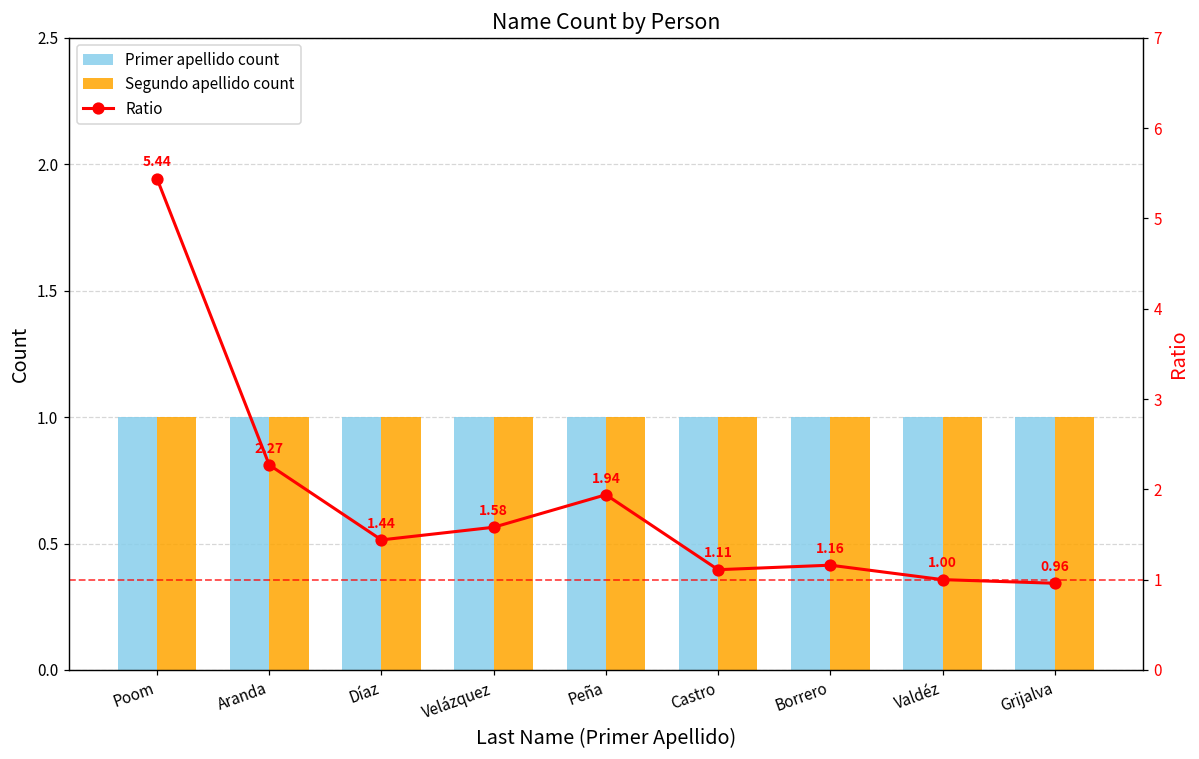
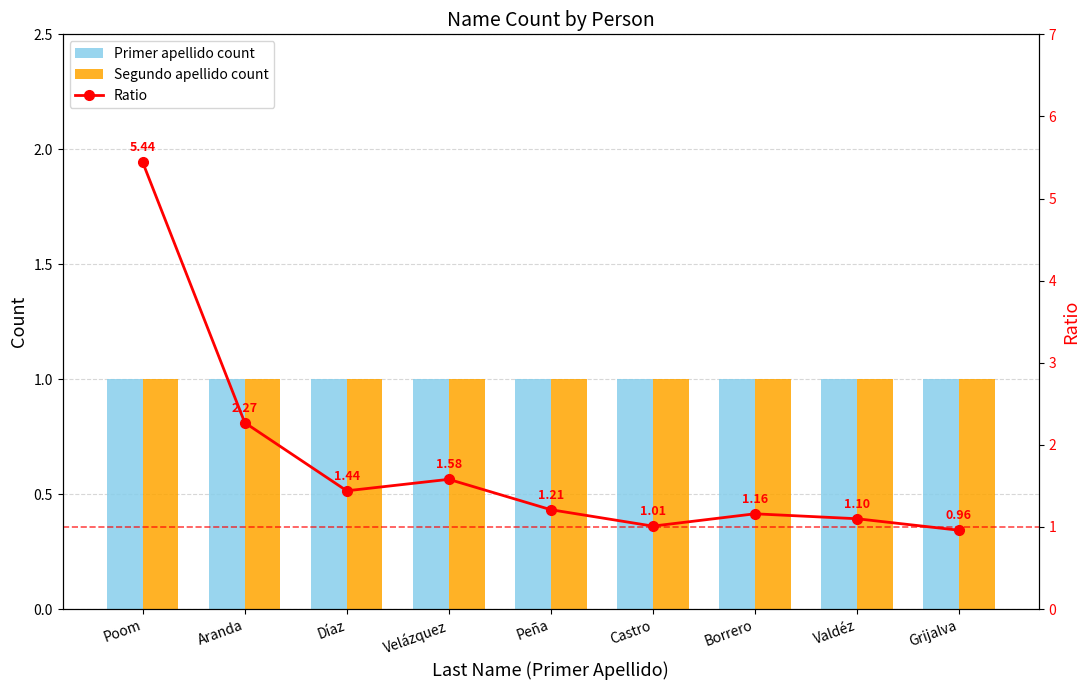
Ratio, Peña: 1.94 -> 1.21
Ratio, Castro: 1.11 -> 1.01
Ratio, Valdéz: 1.00 -> 1.10
